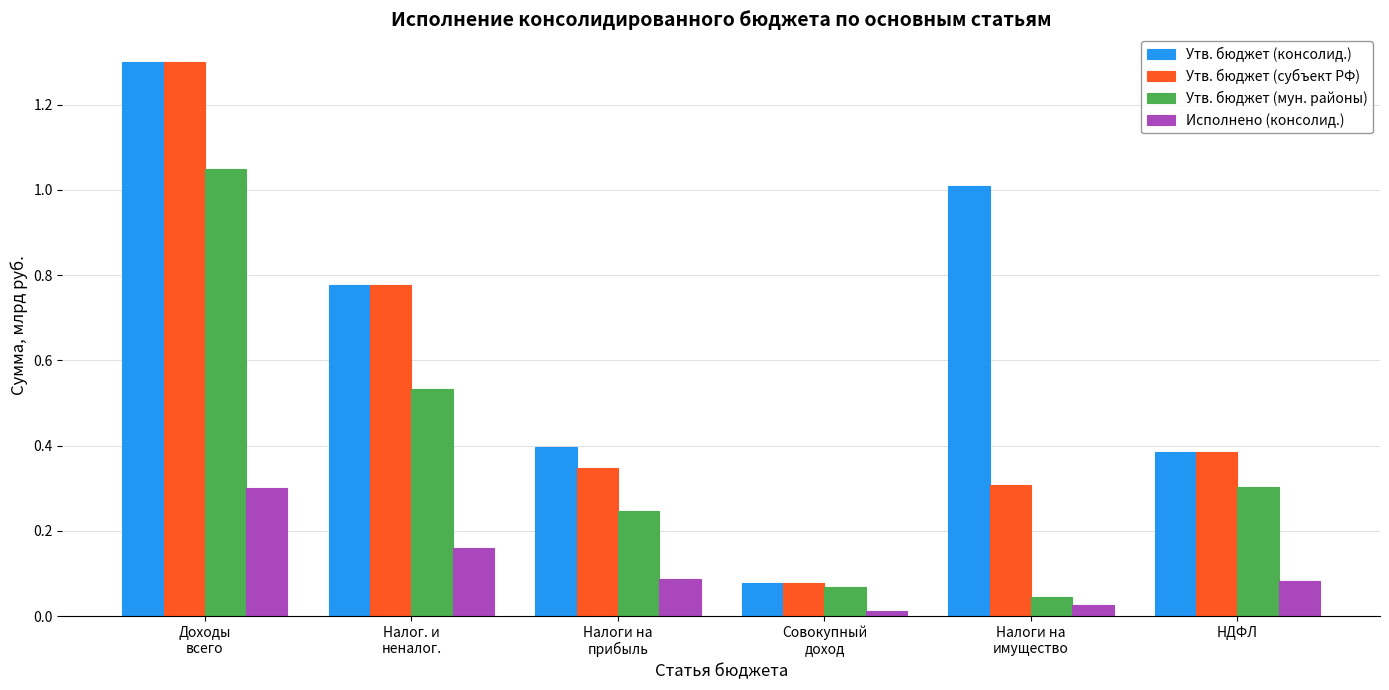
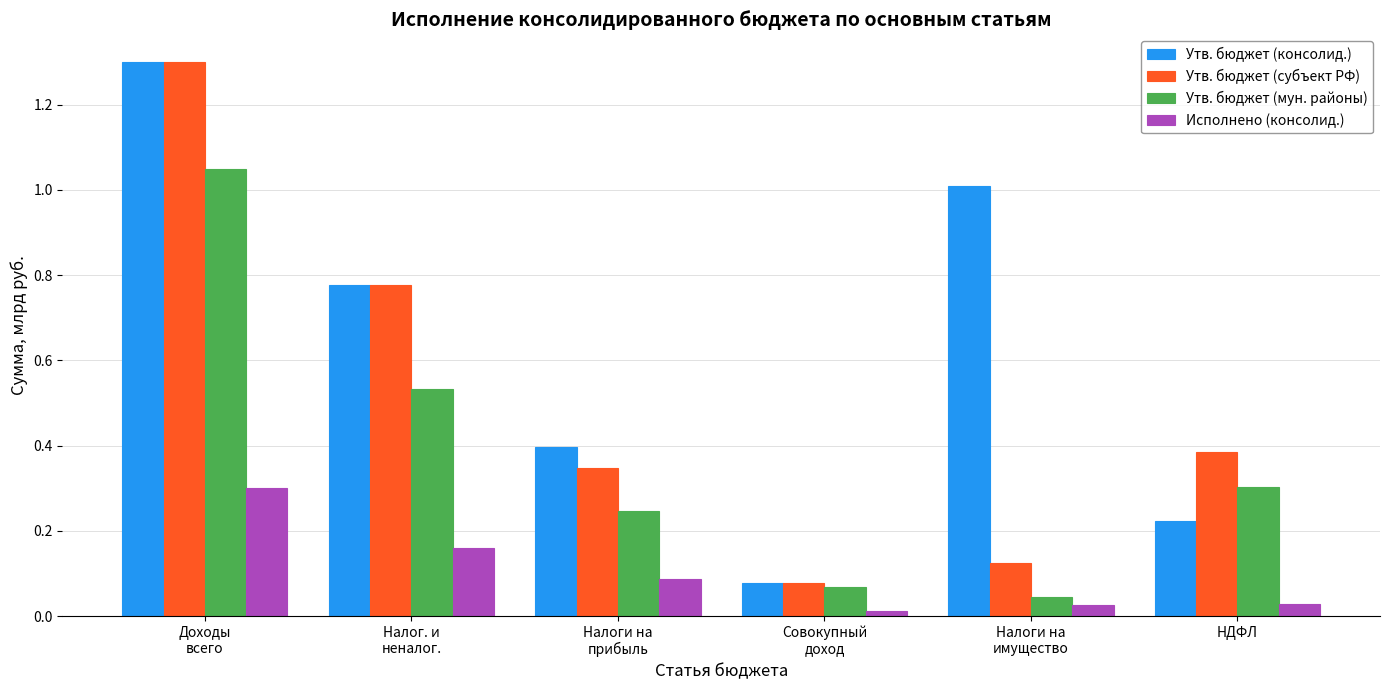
Утв. бюджет (субъект РФ), Налоги на имущество: 0.31 -> 0.12
Утв. бюджет (консолид.), НДФЛ: 0.38 -> 0.22
Исполнено (консолид.), НДФЛ: 0.08 -> 0.03
